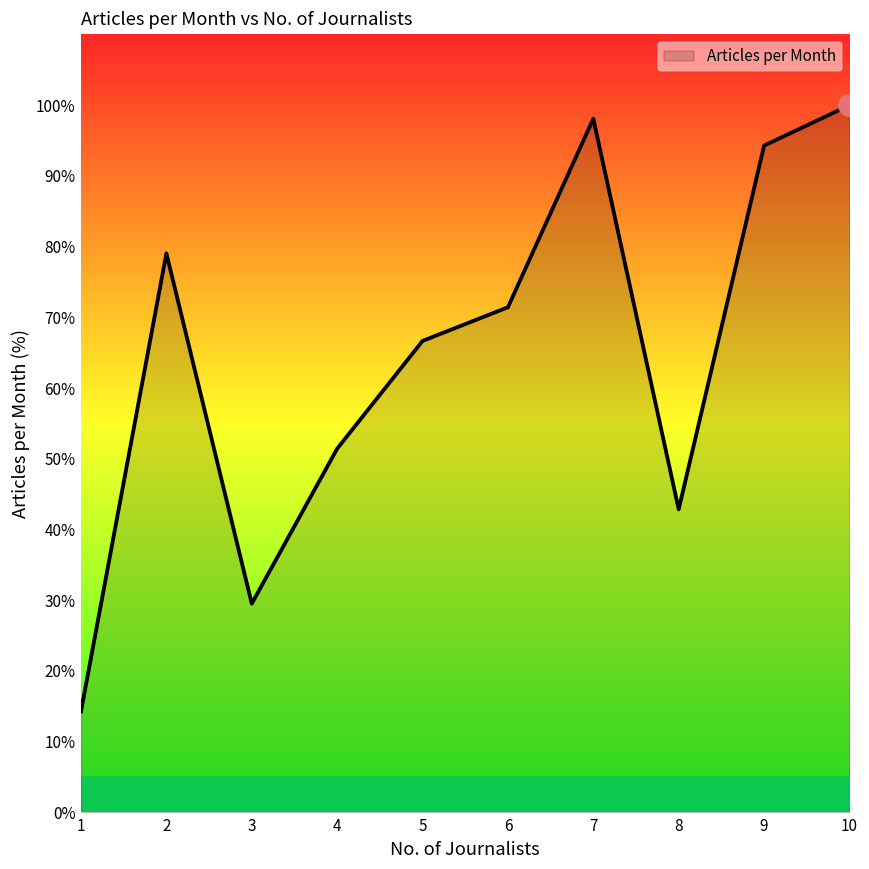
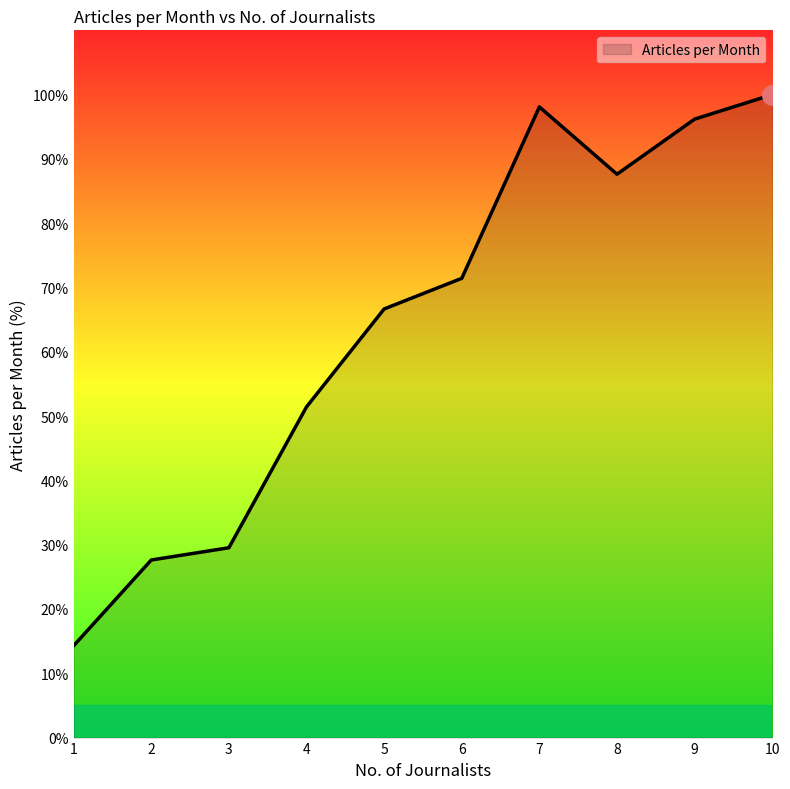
Articles per Month, 2: 79% -> 28%
Articles per Month, 8: 43% -> 88%
Articles per Month, 9: 94% -> 96%
